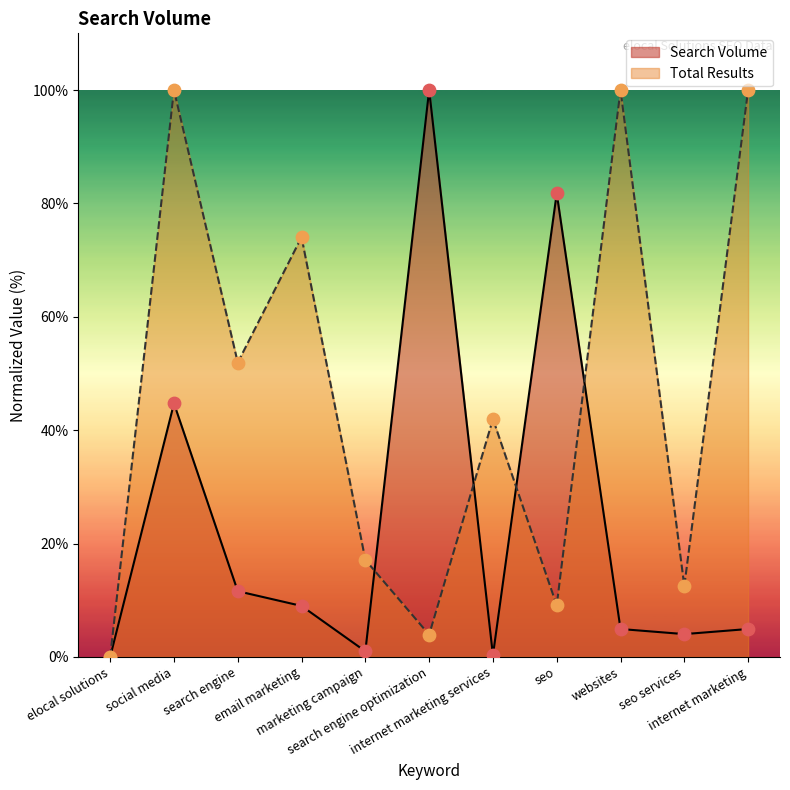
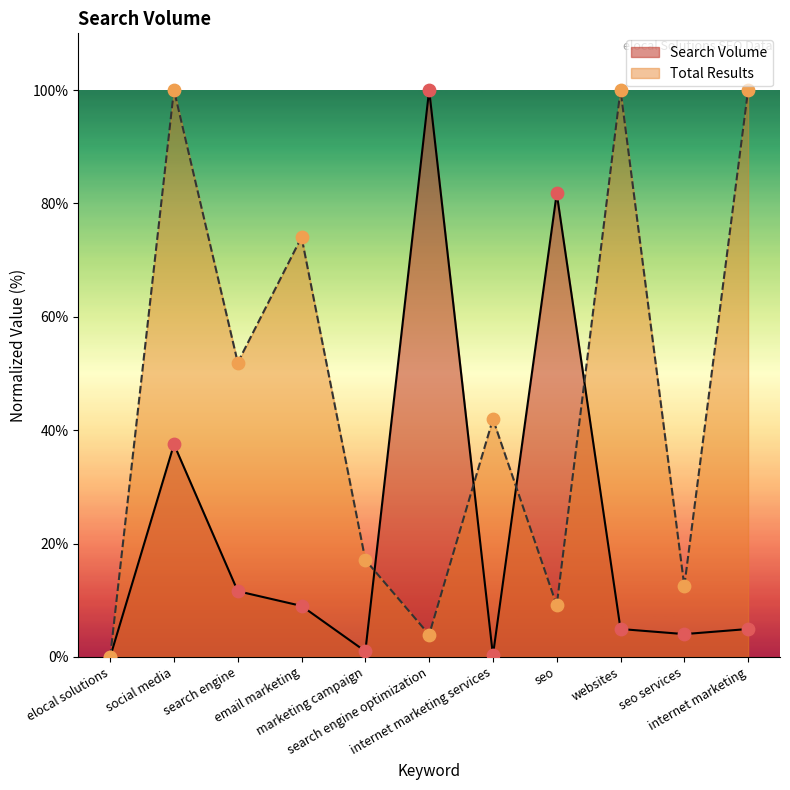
Search Volume, social media: 45% -> 38%
